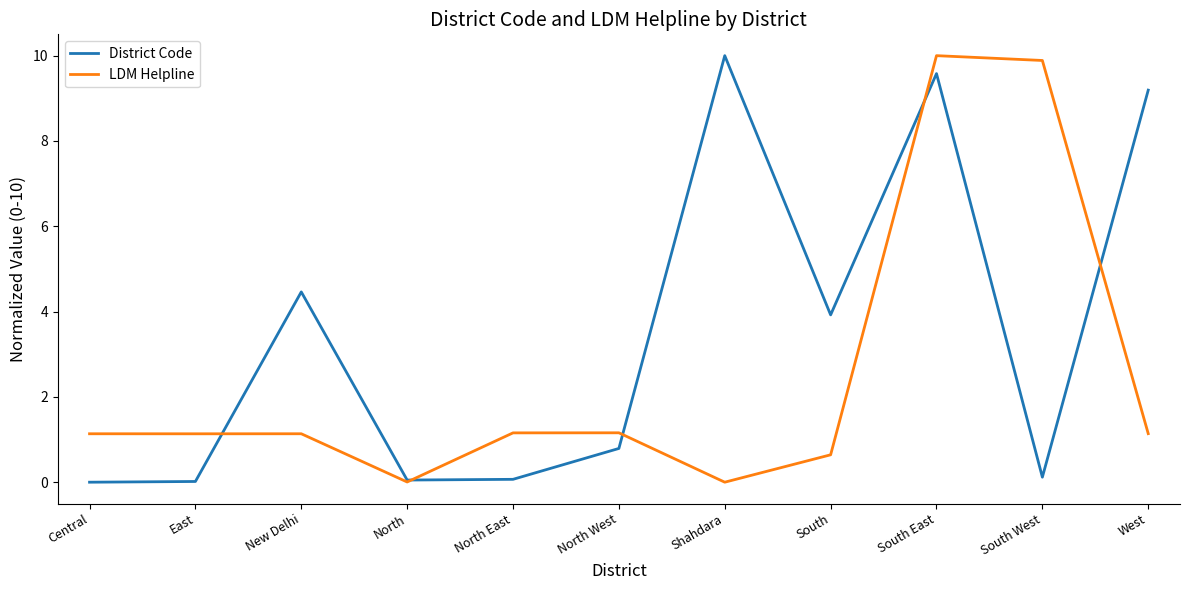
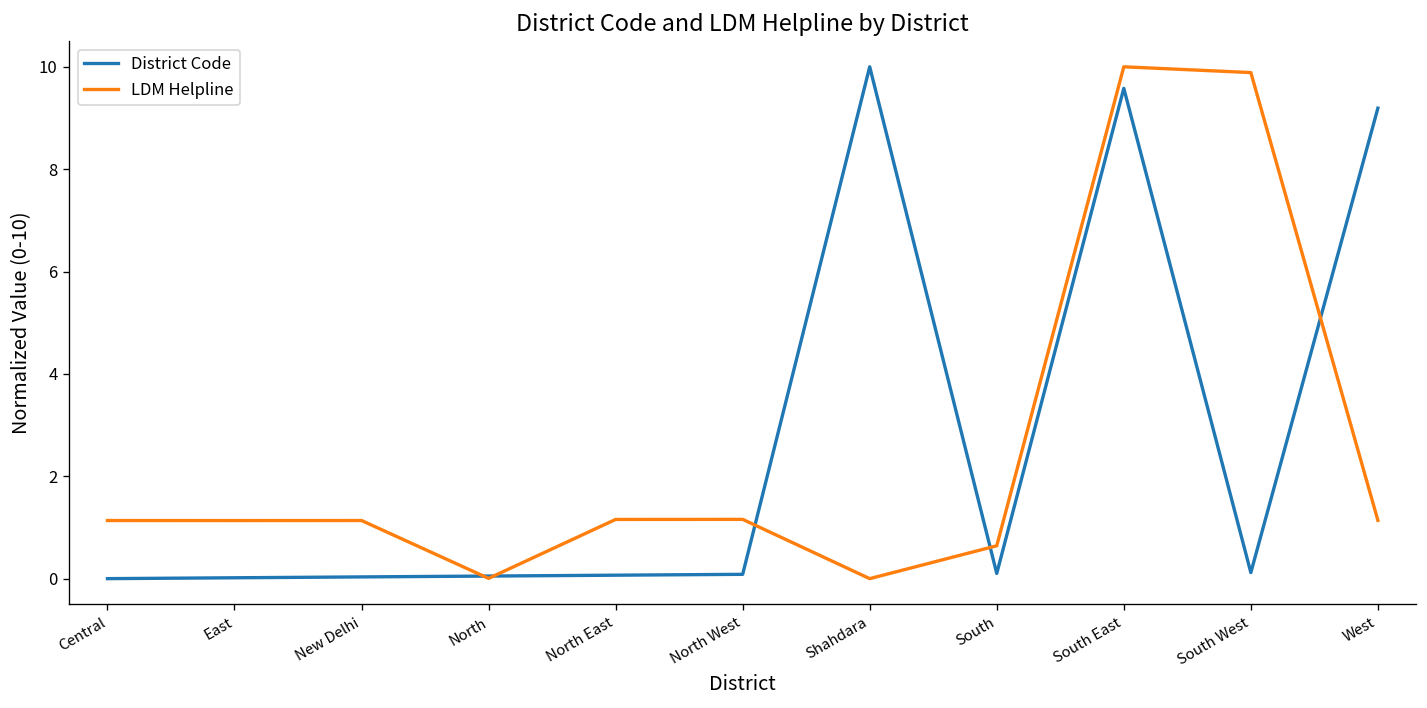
District Code, New Delhi: 4.5 -> 0.0
District Code, North West: 0.8 -> 0.1
District Code, South: 3.9 -> 0.1
